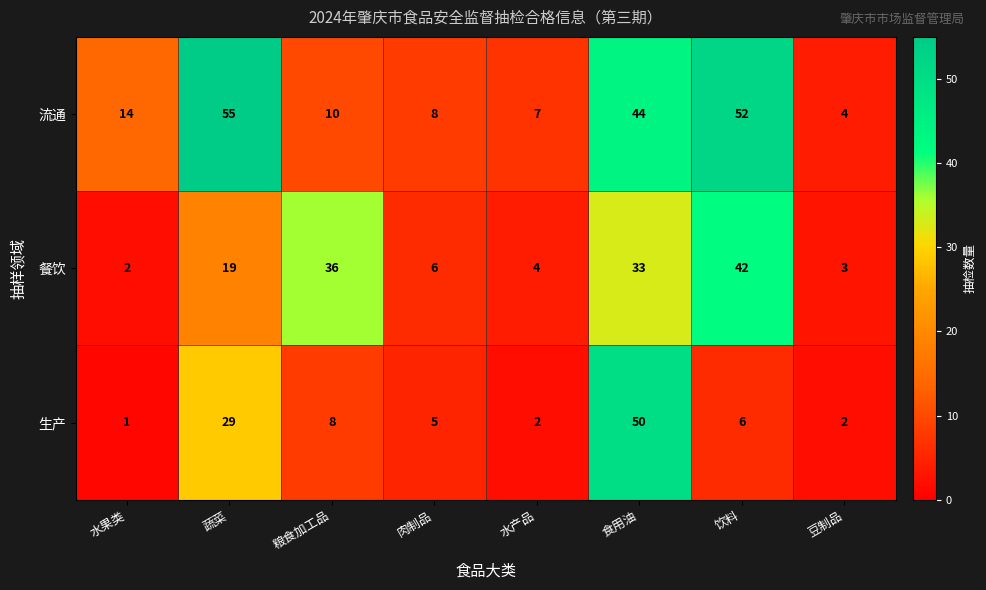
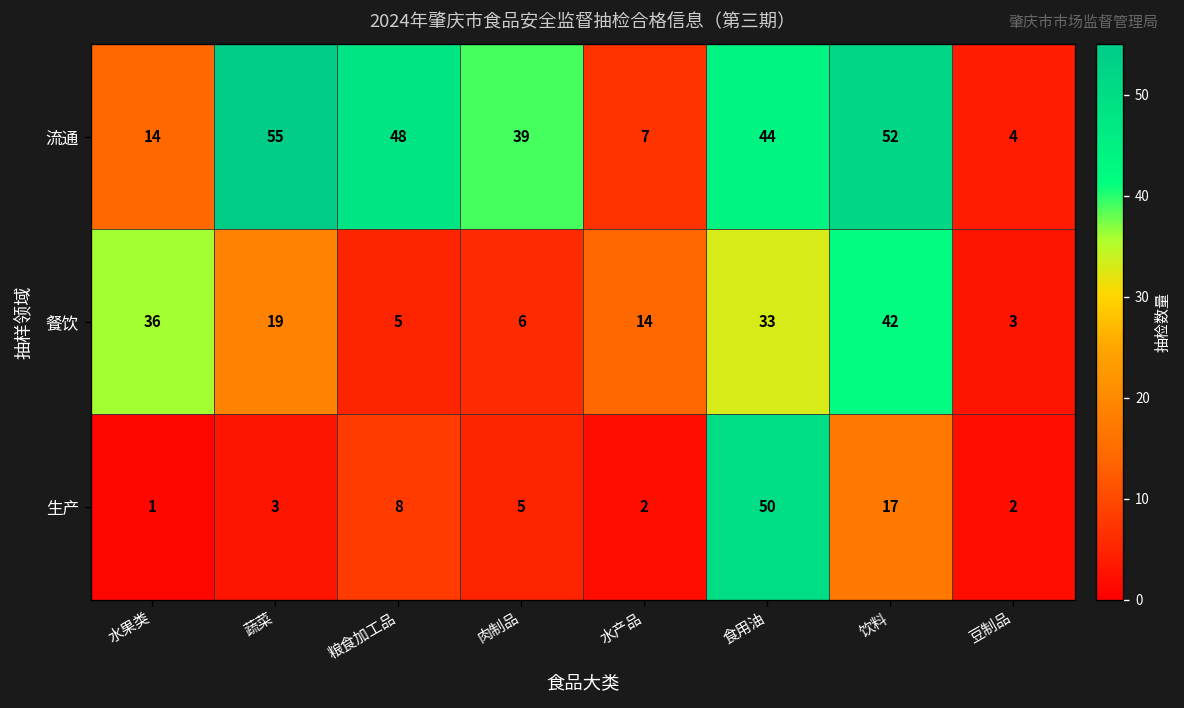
流通, 粮食加工品: 10 -> 48
流通, 肉制品: 8 -> 39
餐饮, 水果类: 2 -> 36
餐饮, 粮食加工品: 36 -> 5
餐饮, 水产品: 4 -> 14
生产, 蔬菜: 29 -> 3
生产, 饮料: 6 -> 17
